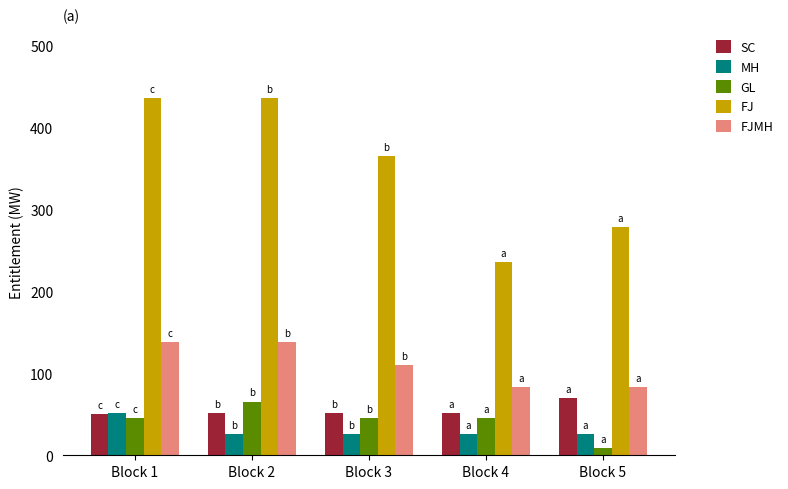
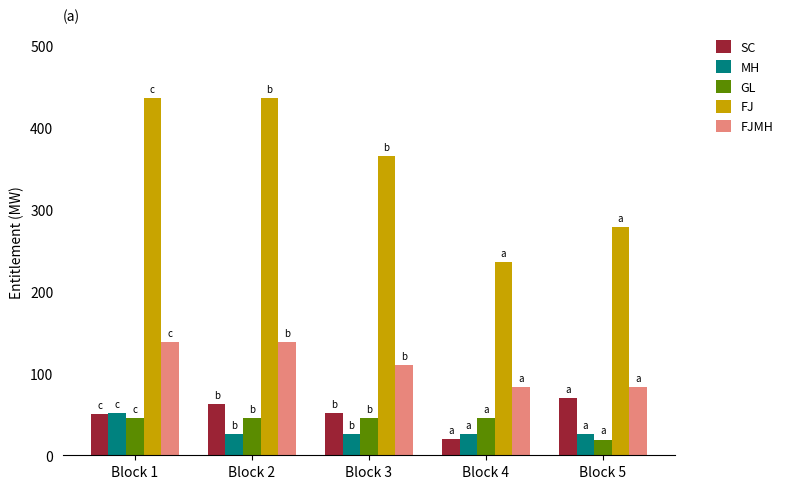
SC, Block 2: 50 -> 60
GL, Block 2: 70 -> 40
SC, Block 4: 50 -> 20
GL, Block 5: 10 -> 20
